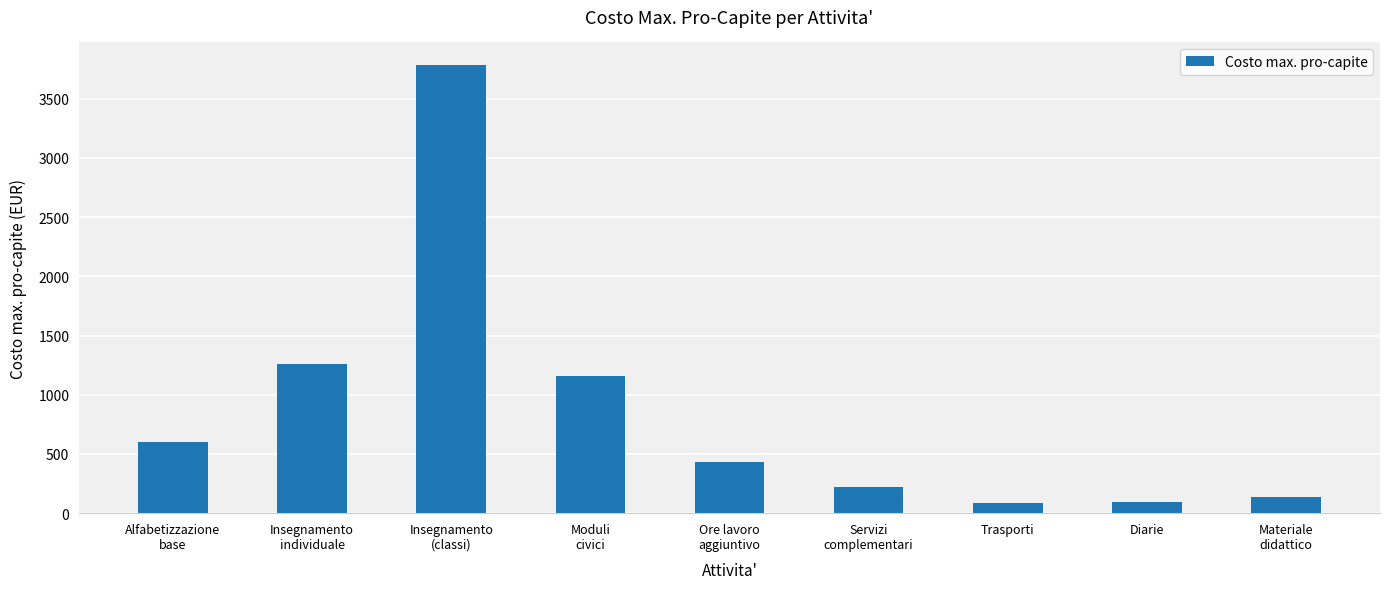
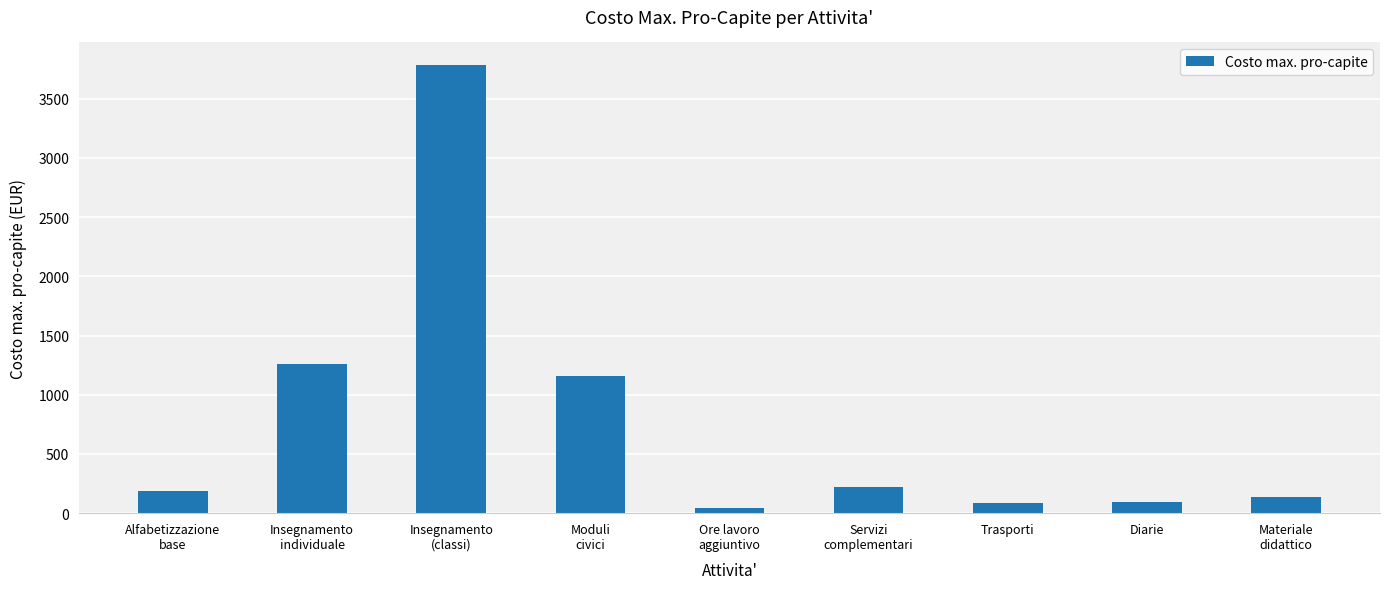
Alfabetizzazione base: 600 -> 190
Ore lavoro aggiuntivo: 430 -> 50
